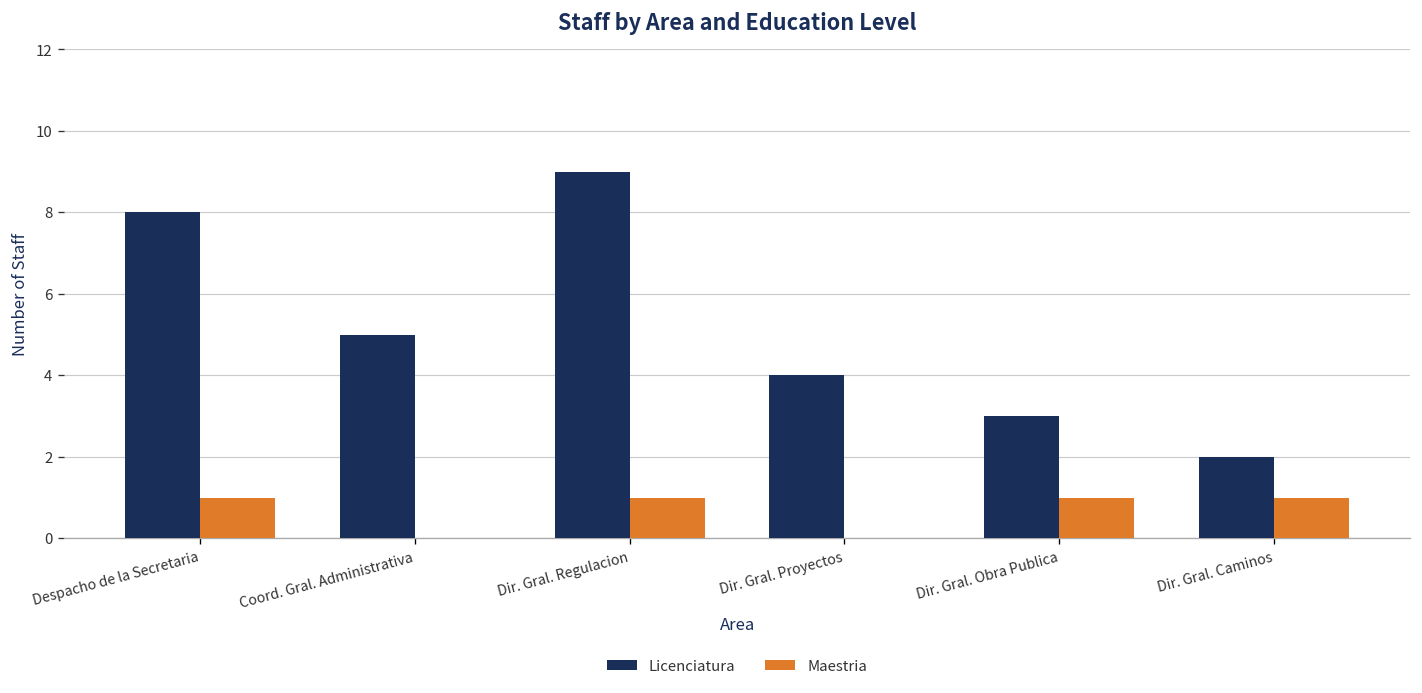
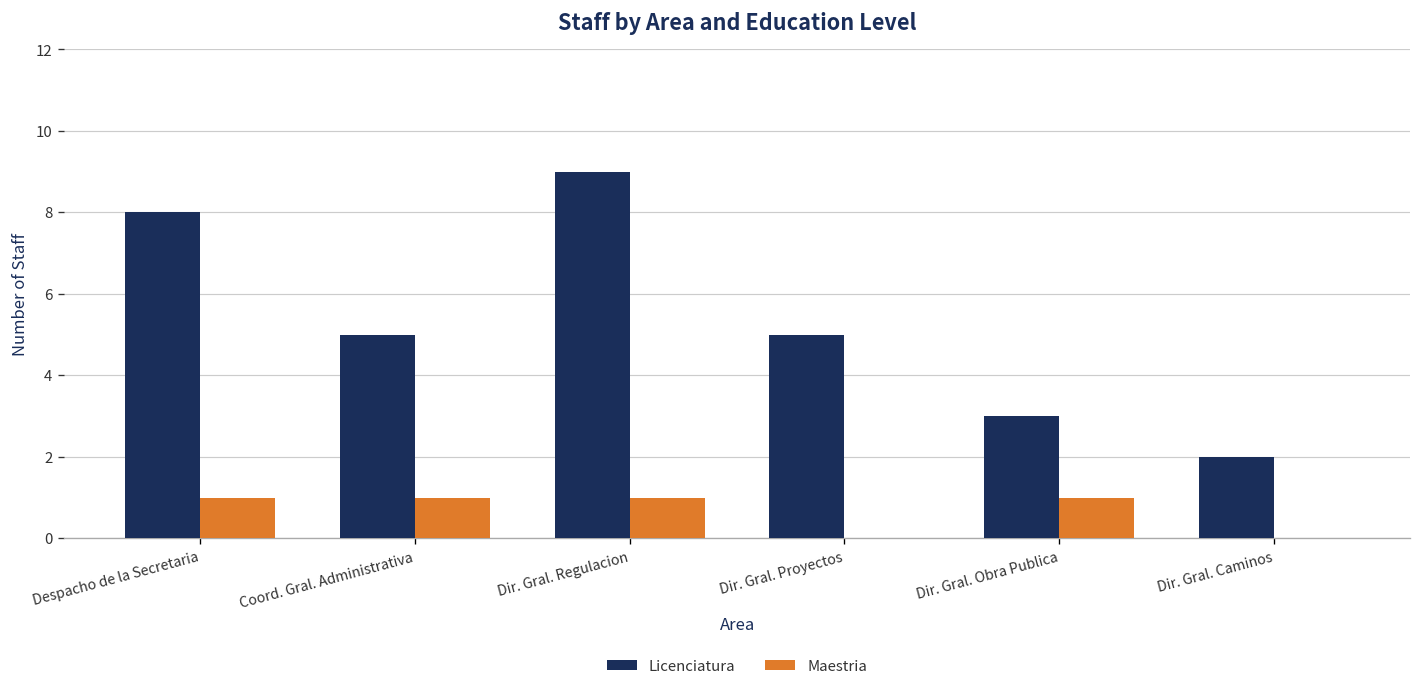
Maestria, Coord. Gral. Administrativa: 0 -> 1
Licenciatura, Dir. Gral. Proyectos: 4 -> 5
Maestria, Dir. Gral. Caminos: 1 -> 0
